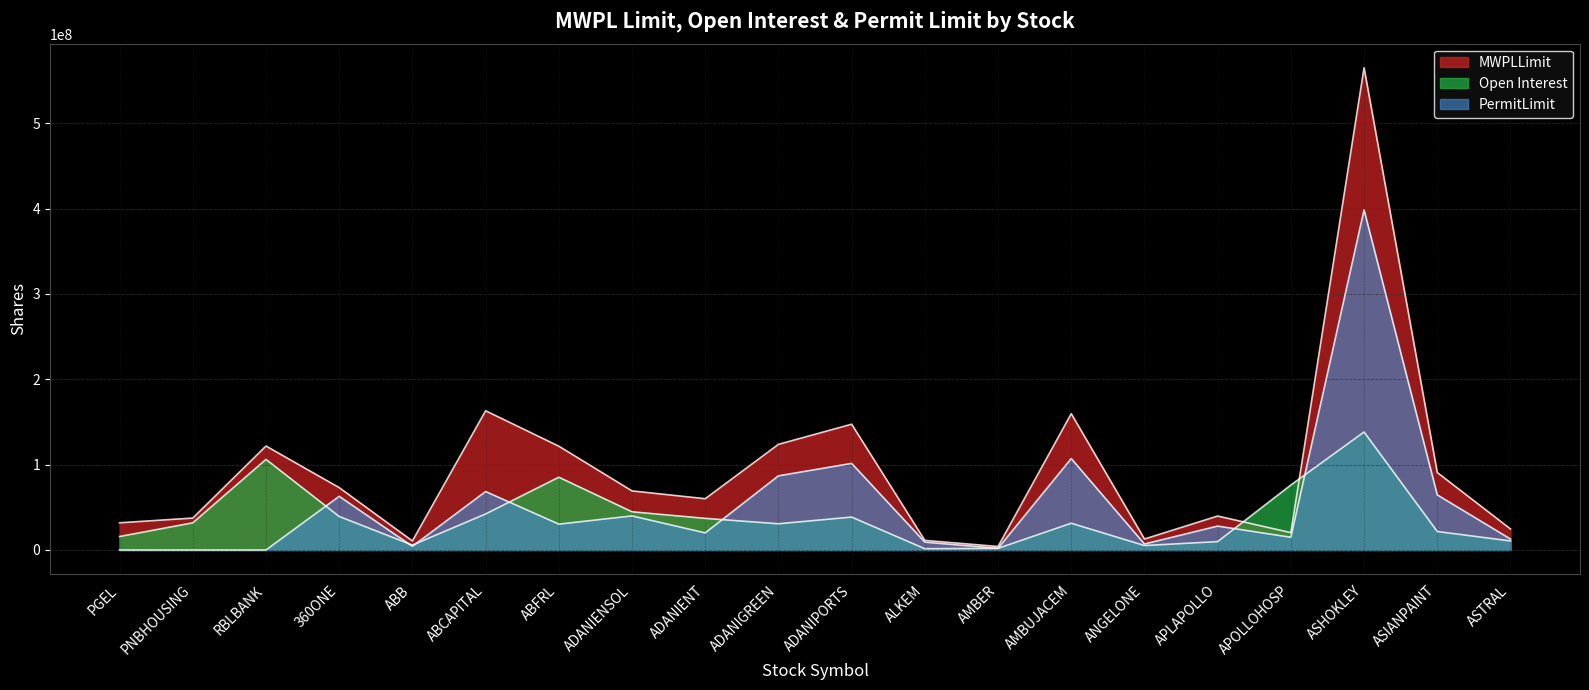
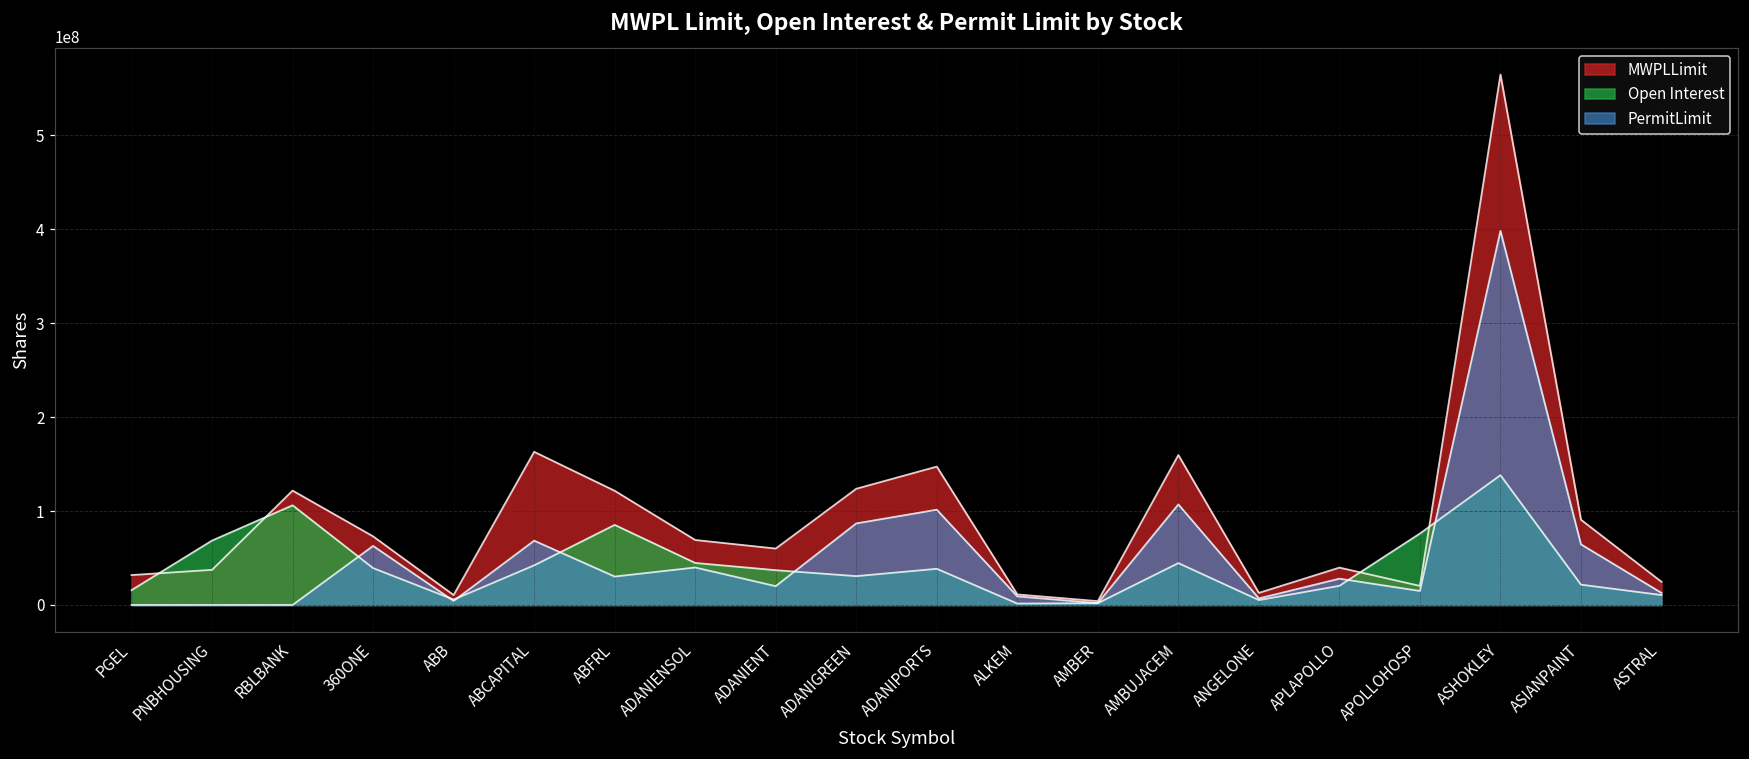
Open Interest, PNBHOUSING: 30000000 -> 70000000
Open Interest, AMBUJACEM: 30000000 -> 40000000
Open Interest, APLAPOLLO: 10000000 -> 20000000
